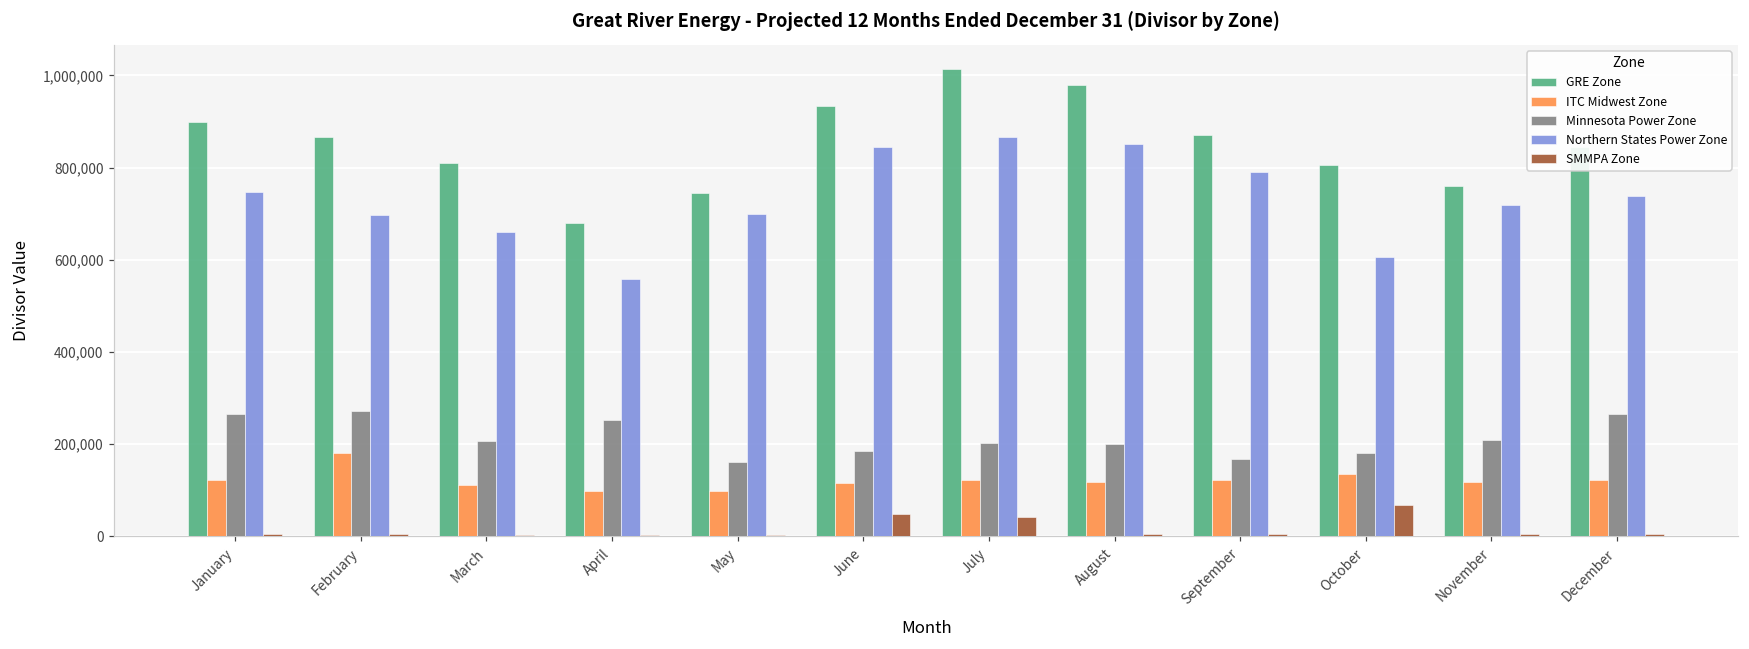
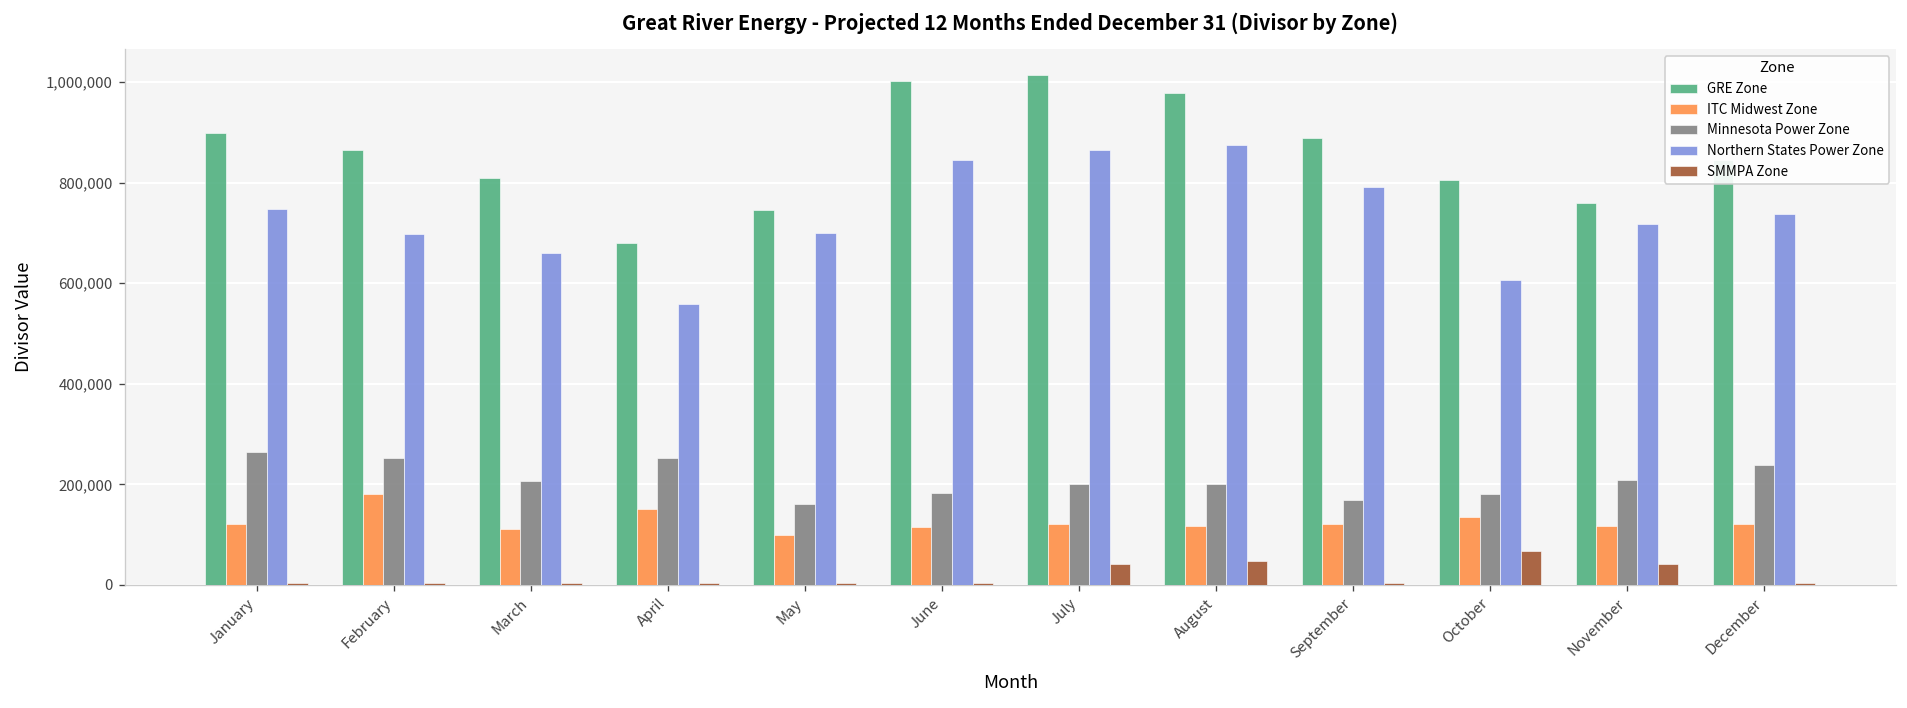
Minnesota Power Zone, February: 270,000 -> 250,000
ITC Midwest Zone, April: 100,000 -> 150,000
GRE Zone, June: 930,000 -> 1,000,000
SMMPA Zone, June: 50,000 -> 0
Northern States Power Zone, August: 850,000 -> 880,000
SMMPA Zone, August: 0 -> 50,000
GRE Zone, September: 870,000 -> 890,000
SMMPA Zone, November: 0 -> 40,000
Minnesota Power Zone, December: 260,000 -> 240,000
